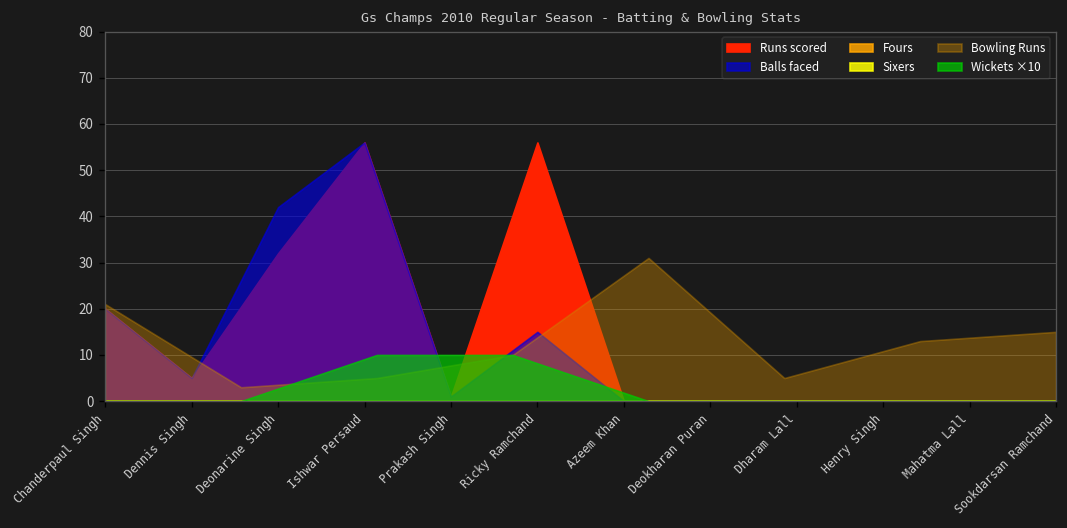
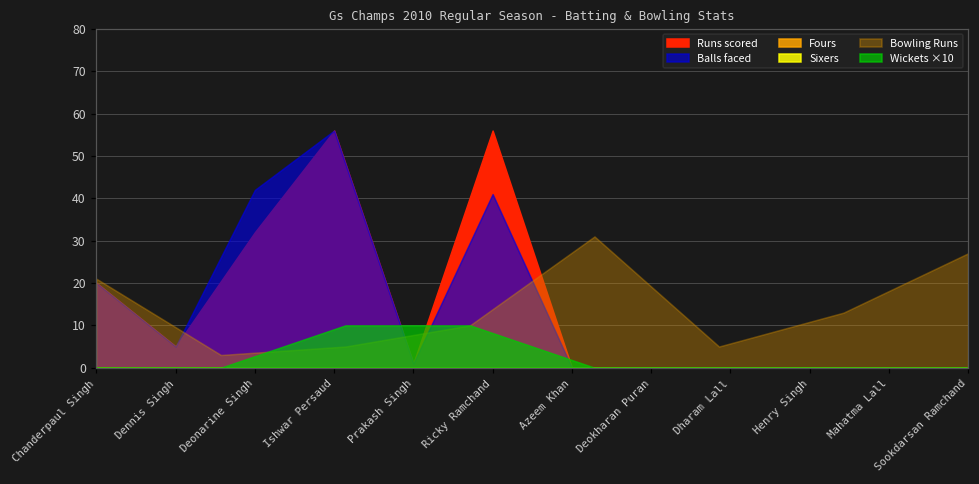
Balls faced, Ricky Ramchand: 15 -> 41
Bowling Runs, Sookdarsan Ramchand: 15 -> 27
